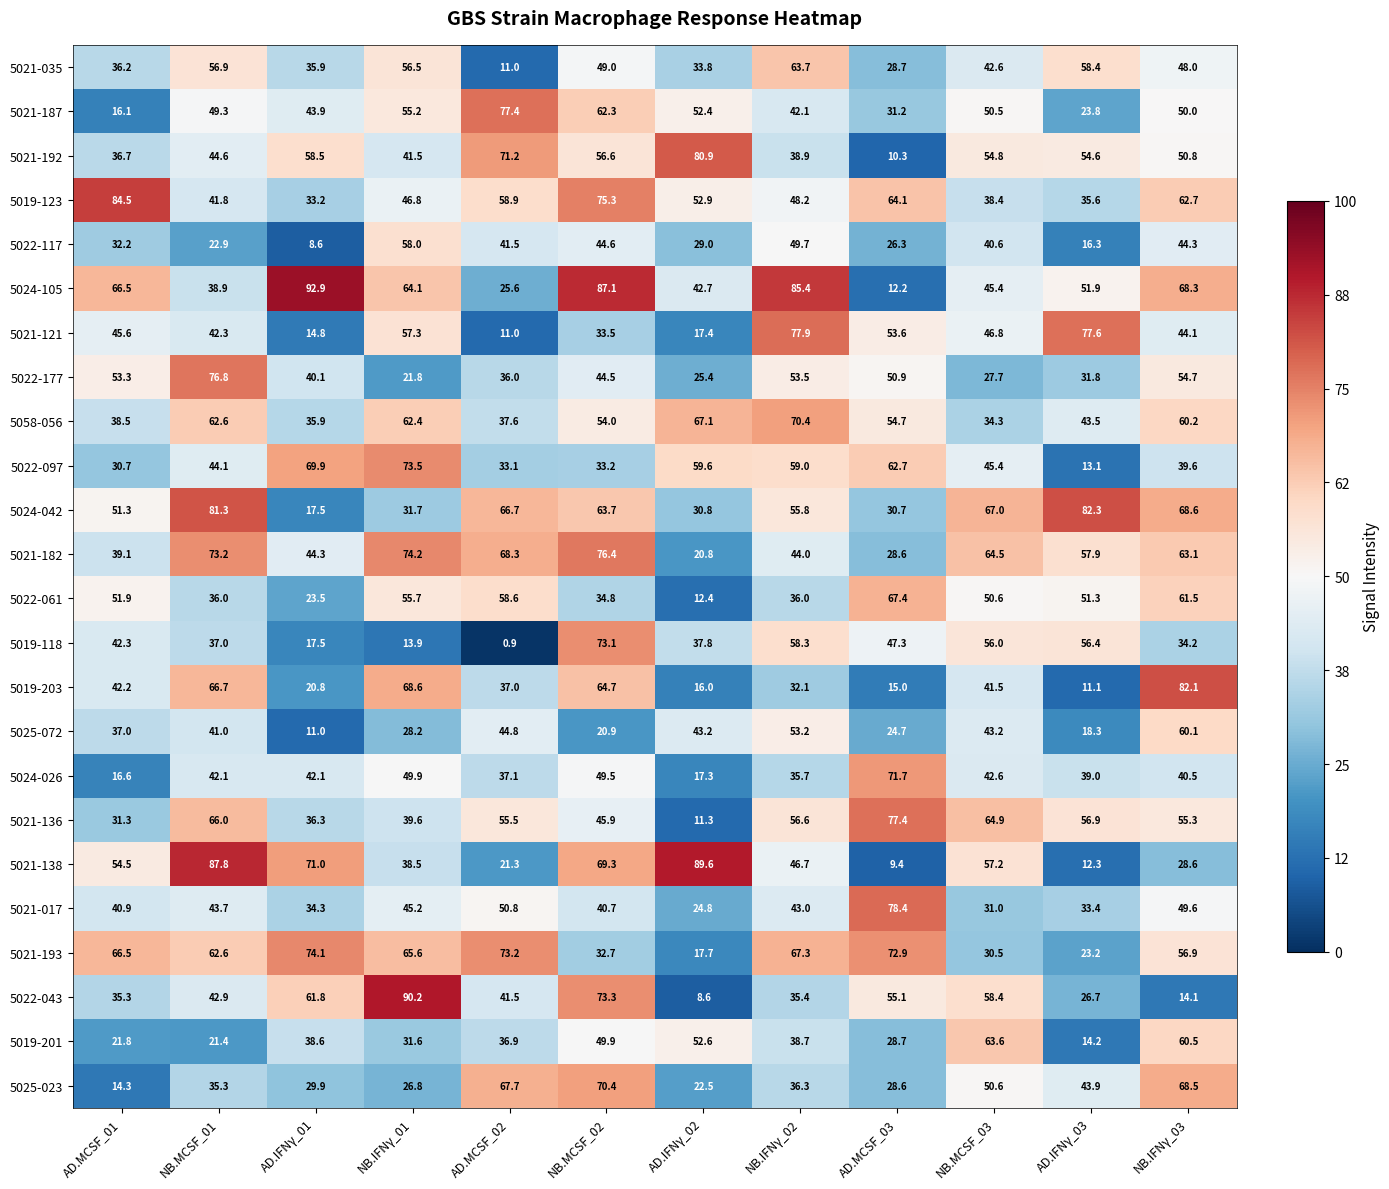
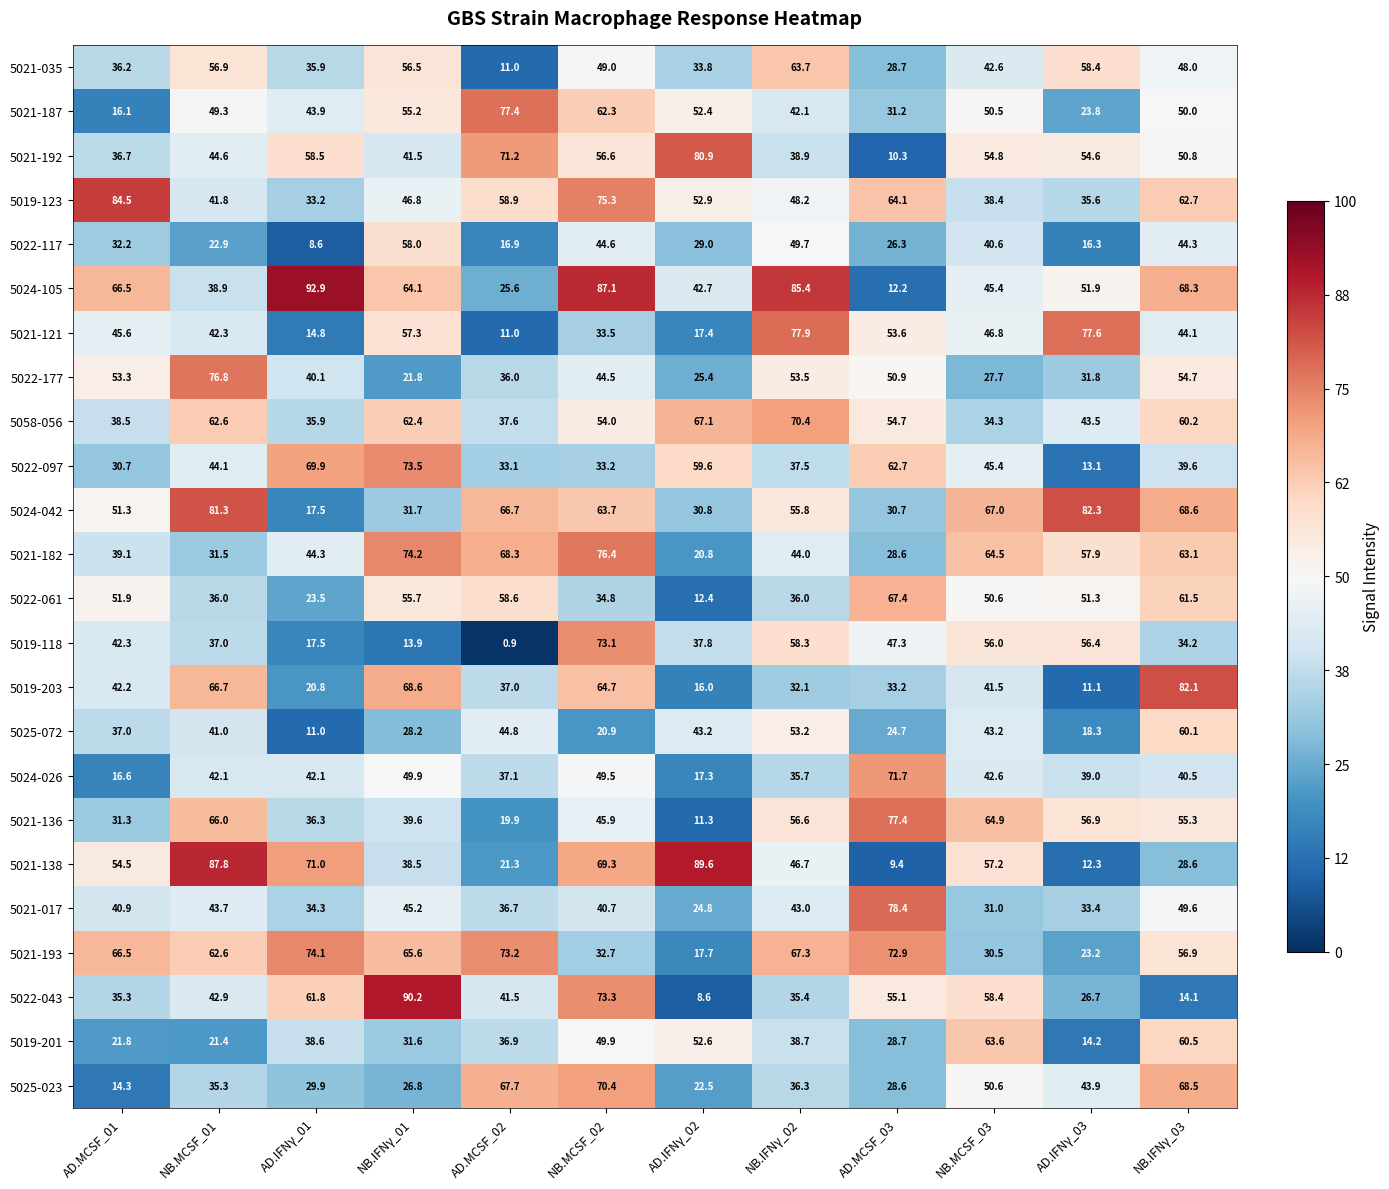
5022-117, AD.MCSF_02: 41.5 -> 16.9
5022-097, NB.IFNγ_02: 59.0 -> 37.5
5021-182, NB.MCSF_01: 73.2 -> 31.5
5019-203, AD.MCSF_03: 15.0 -> 33.2
5021-136, AD.MCSF_02: 55.5 -> 19.9
5021-017, AD.MCSF_02: 50.8 -> 36.7
